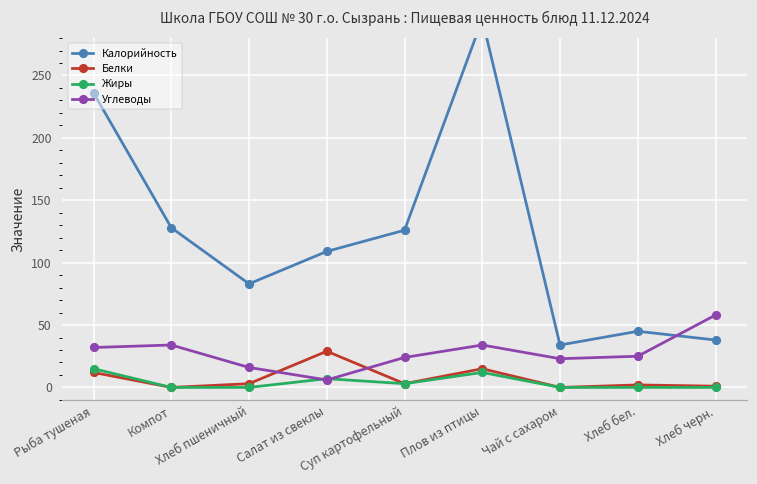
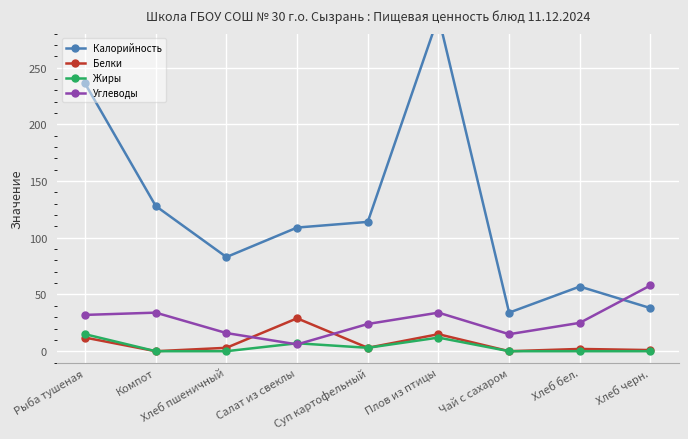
Калорийность, Суп картофельный: 126 -> 114
Углеводы, Чай с сахаром: 23 -> 15
Калорийность, Хлеб бел.: 45 -> 57
